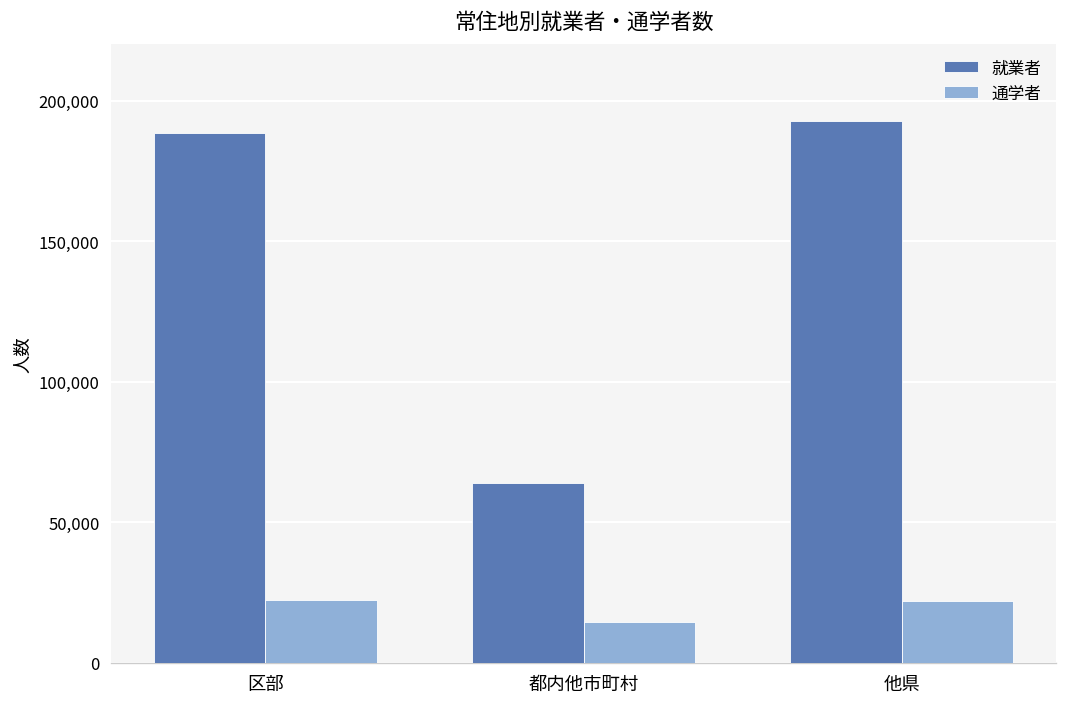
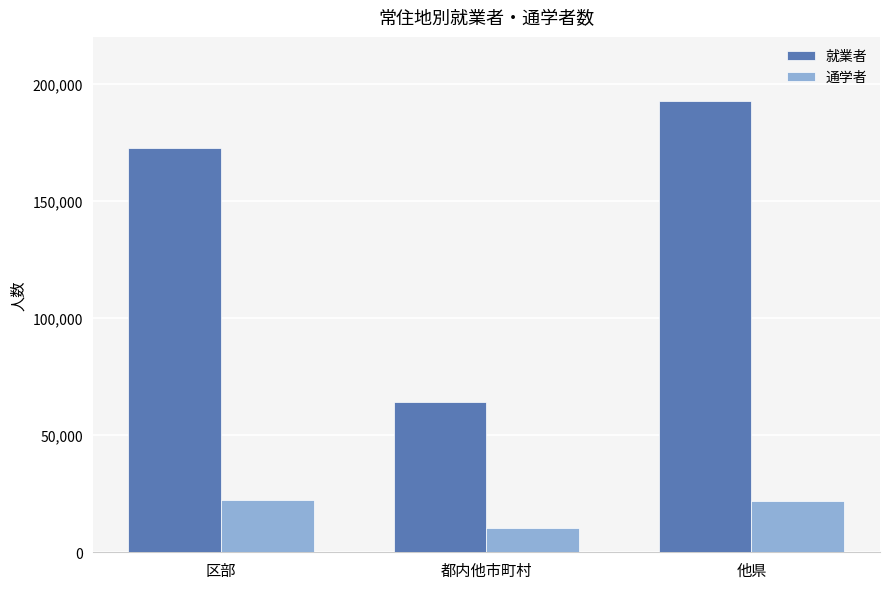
就業者, 区部: 188,000 -> 173,000
通学者, 都内他市町村: 15,000 -> 11,000
